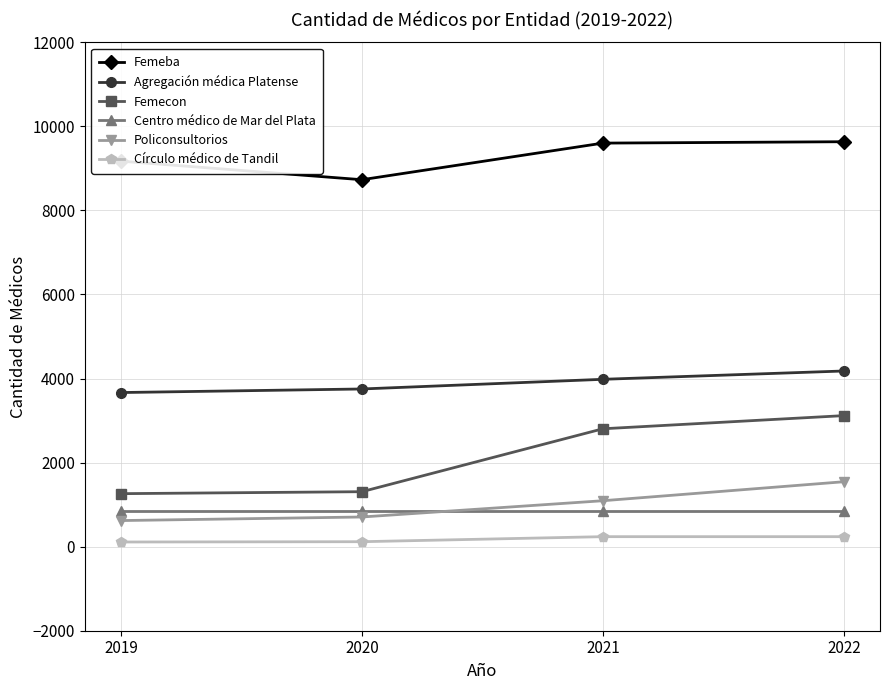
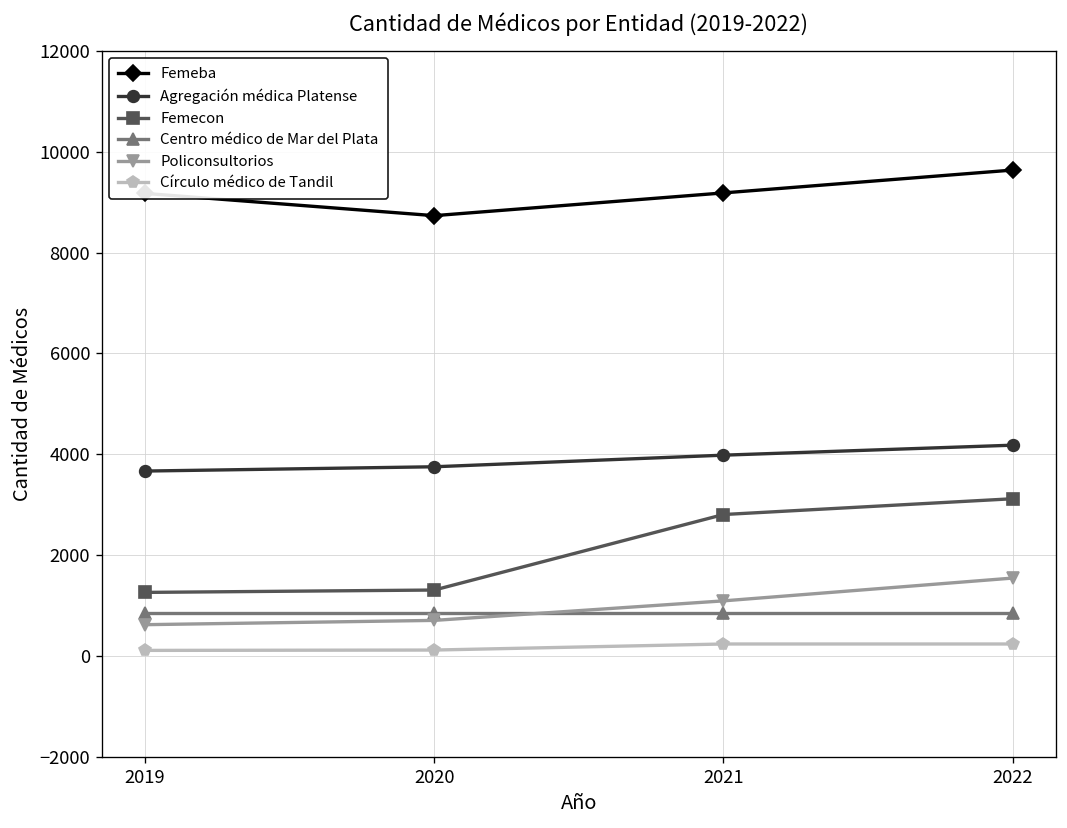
Femeba, 2021: 9600 -> 9200
